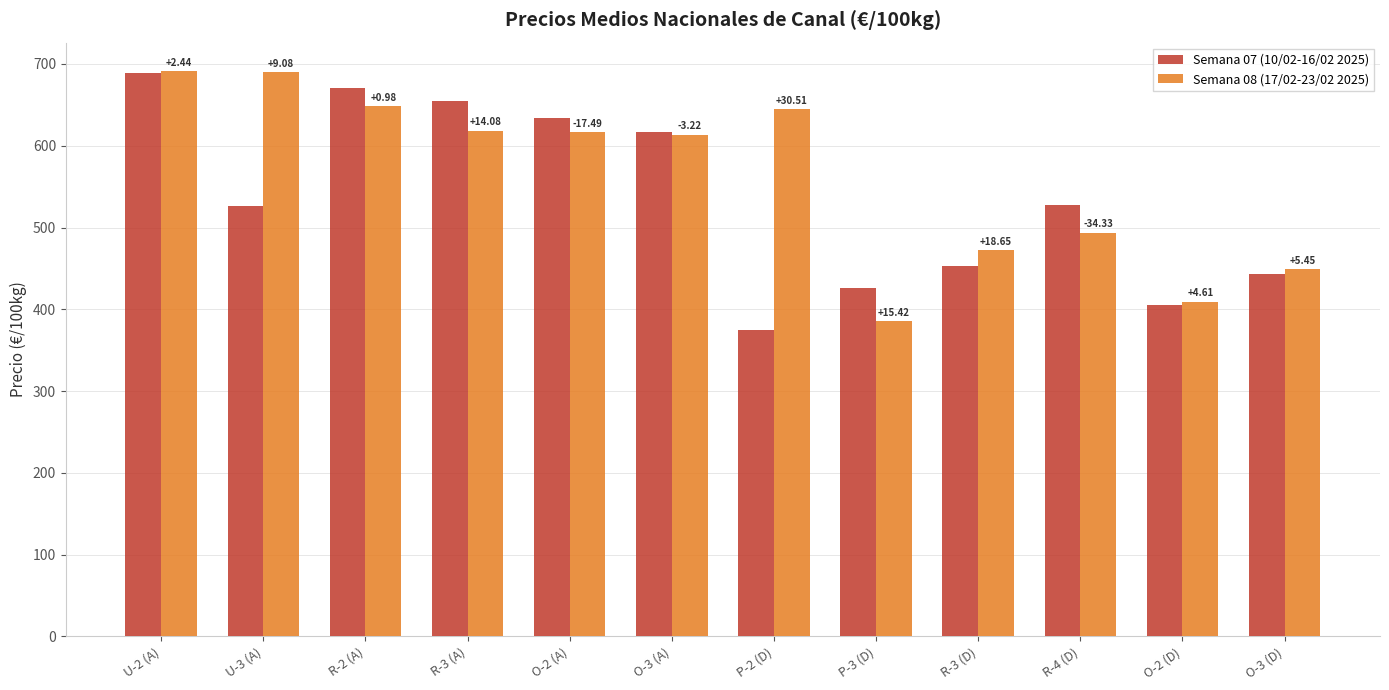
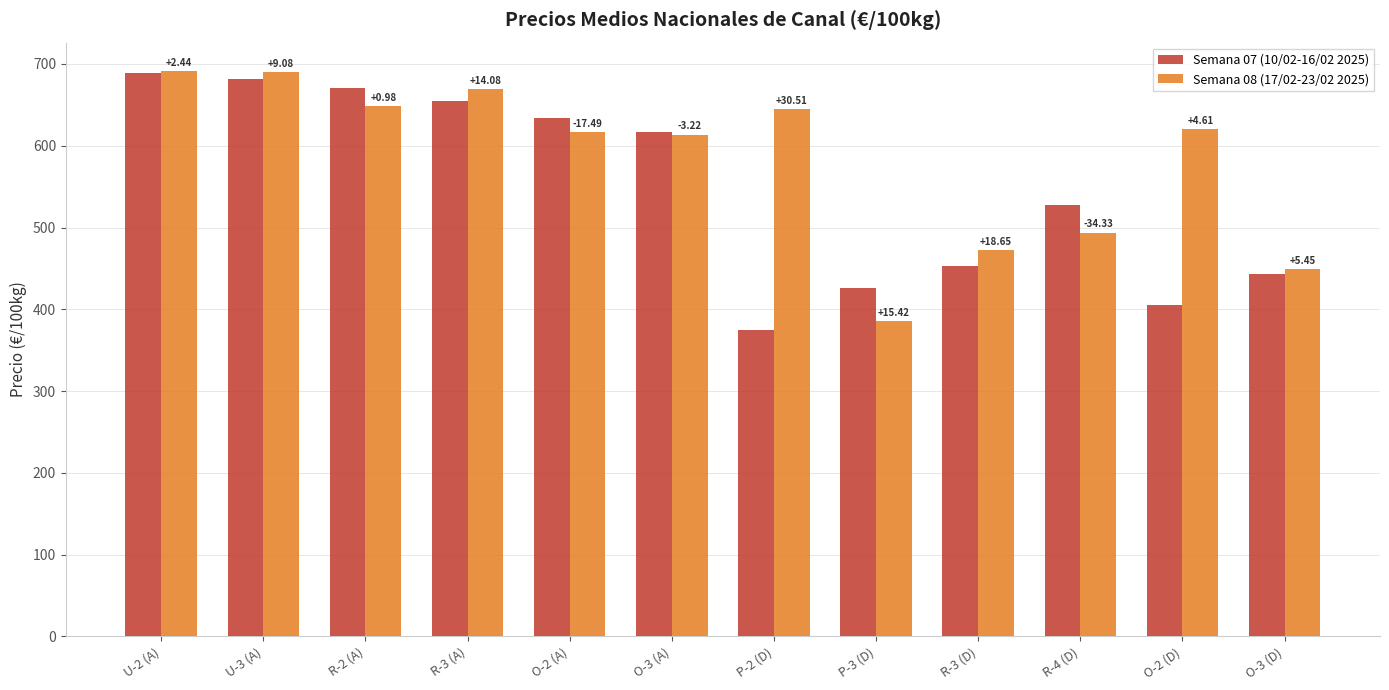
Semana 07 (10/02-16/02 2025), U-3 (A): 530 -> 680
Semana 08 (17/02-23/02 2025), R-3 (A): 620 -> 670
Semana 08 (17/02-23/02 2025), O-2 (D): 410 -> 620
